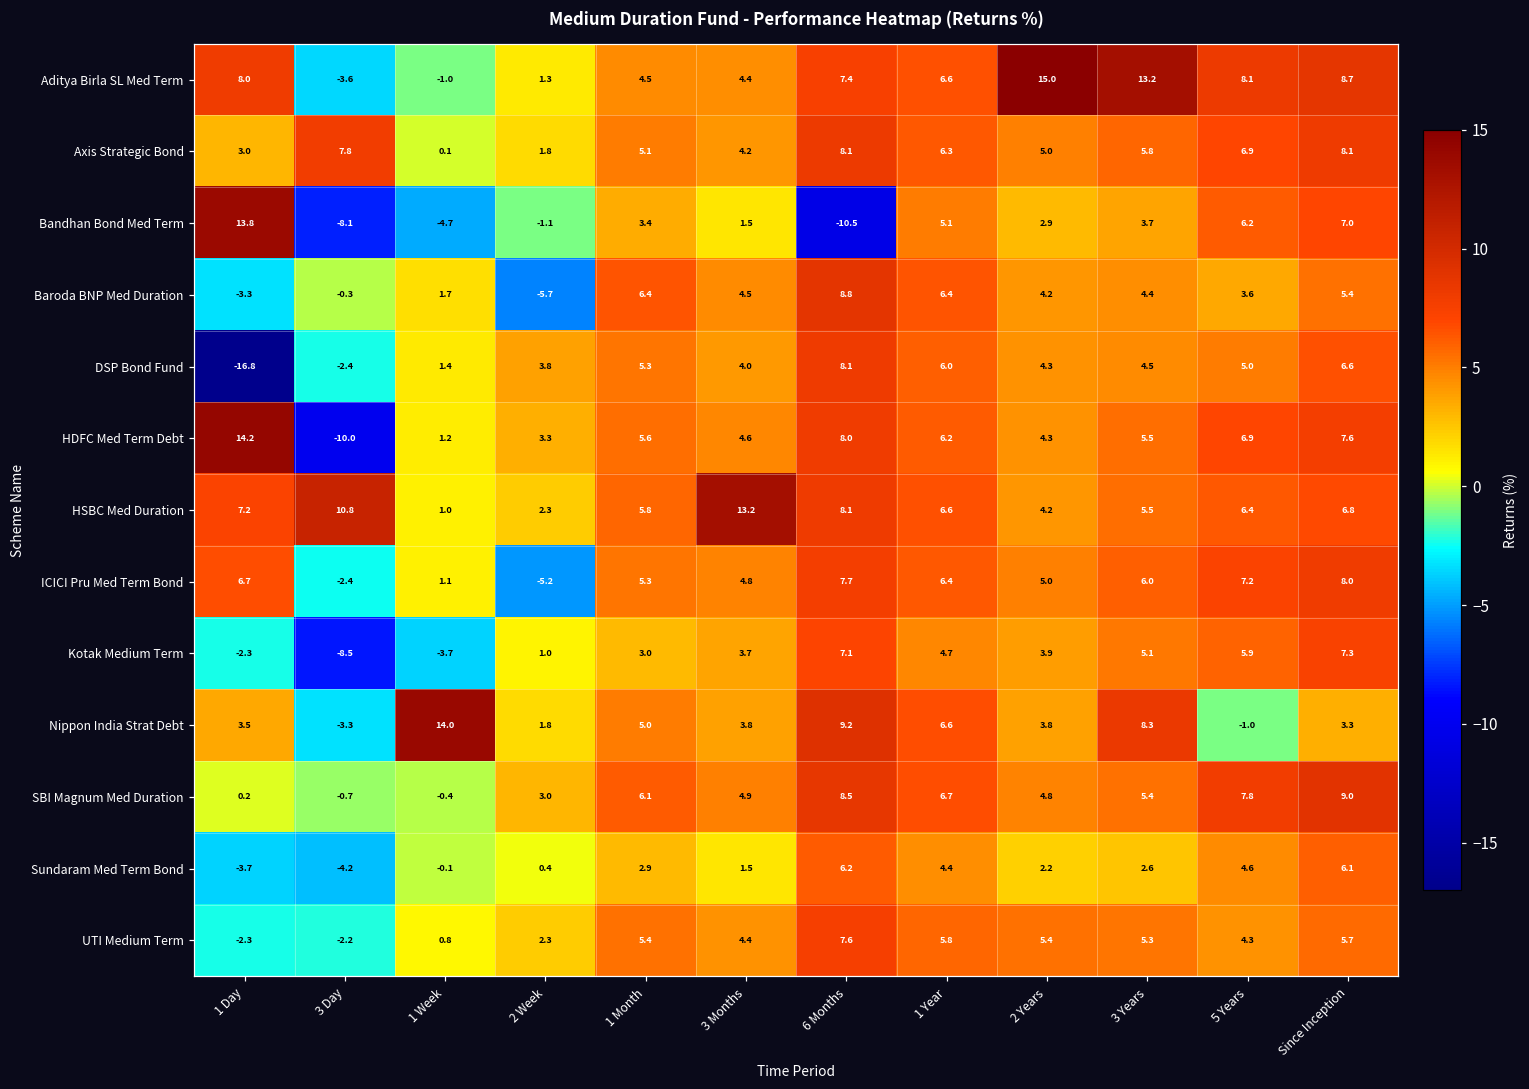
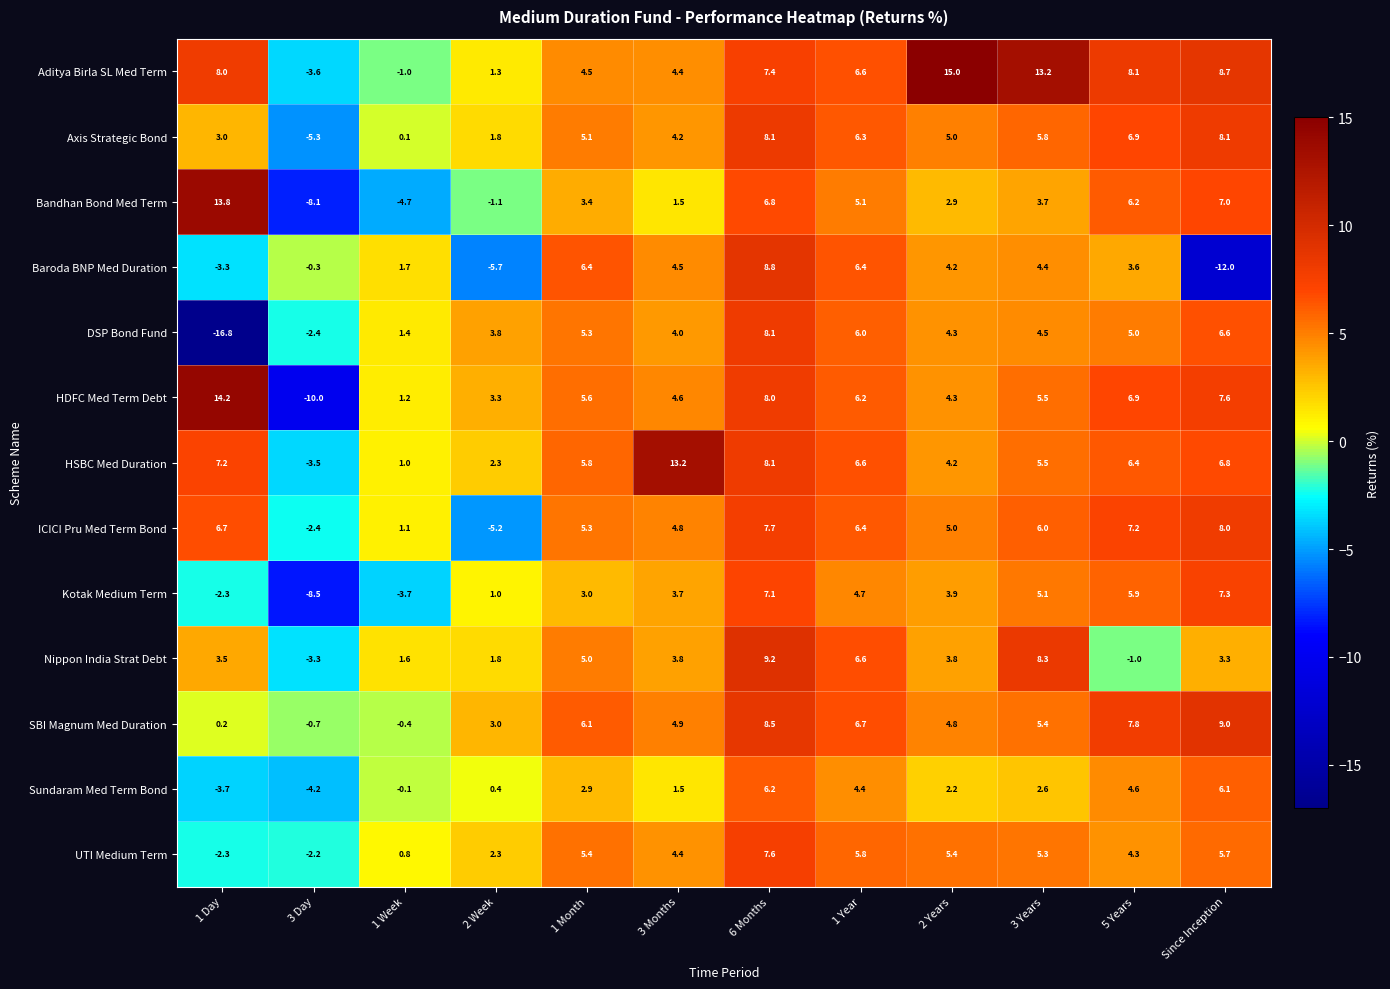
Axis Strategic Bond, 3 Day: 7.8 -> -5.3
Bandhan Bond Med Term, 6 Months: -10.5 -> 6.8
Baroda BNP Med Duration, Since Inception: 5.4 -> -12.0
HSBC Med Duration, 3 Day: 10.8 -> -3.5
Nippon India Strat Debt, 1 Week: 14.0 -> 1.6
